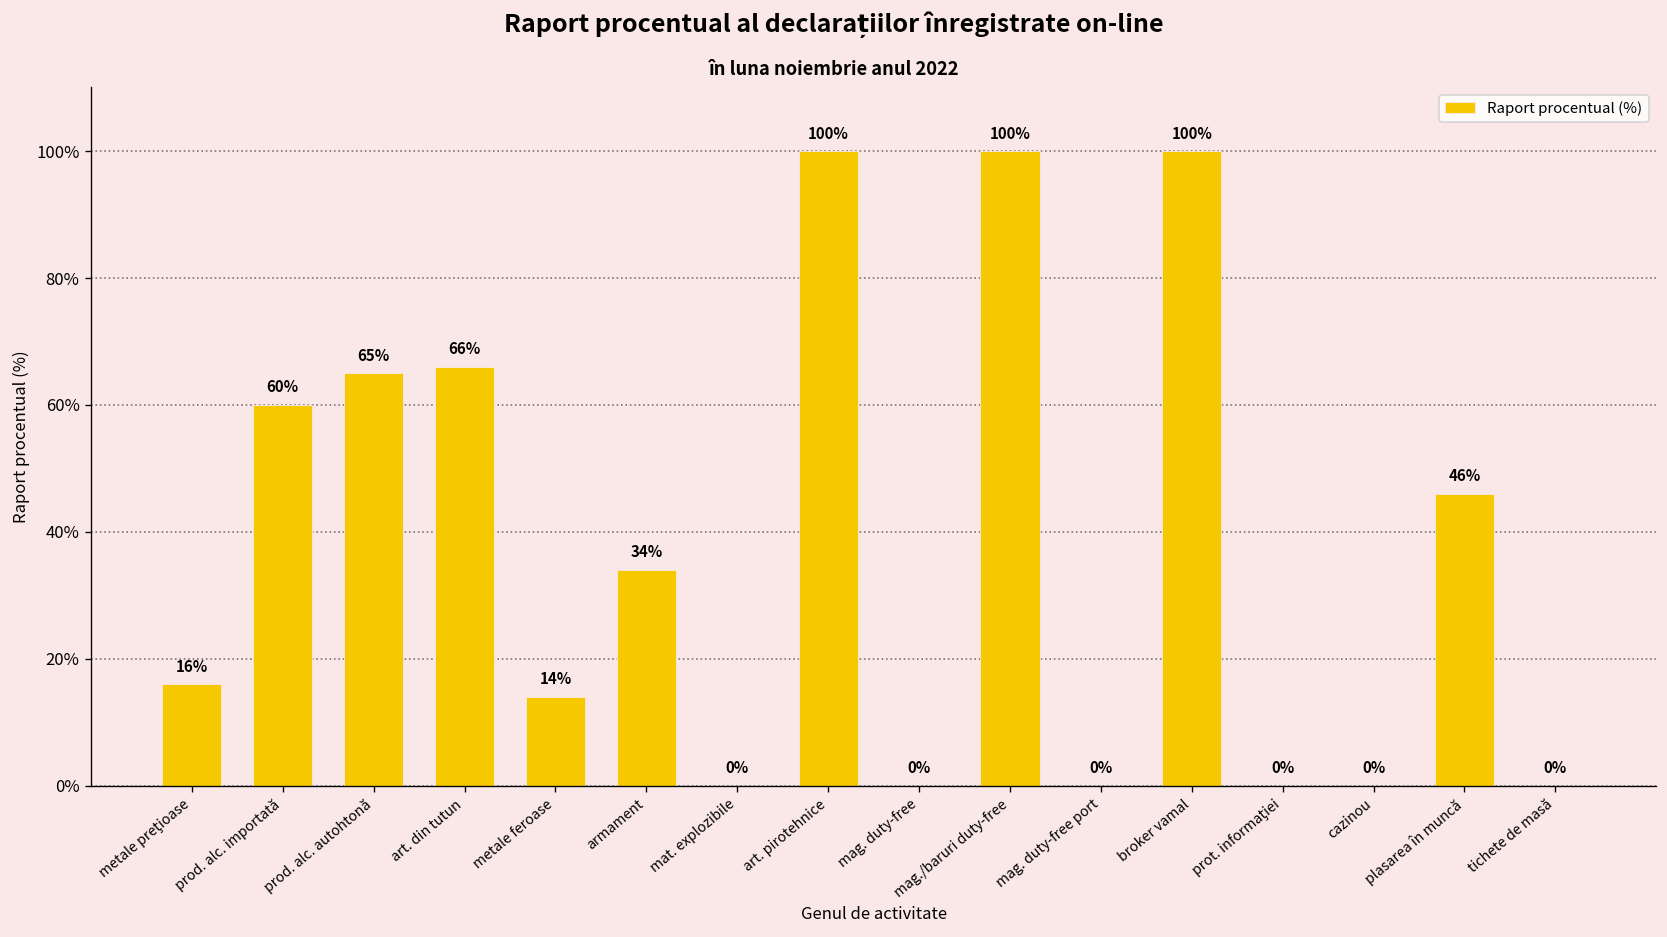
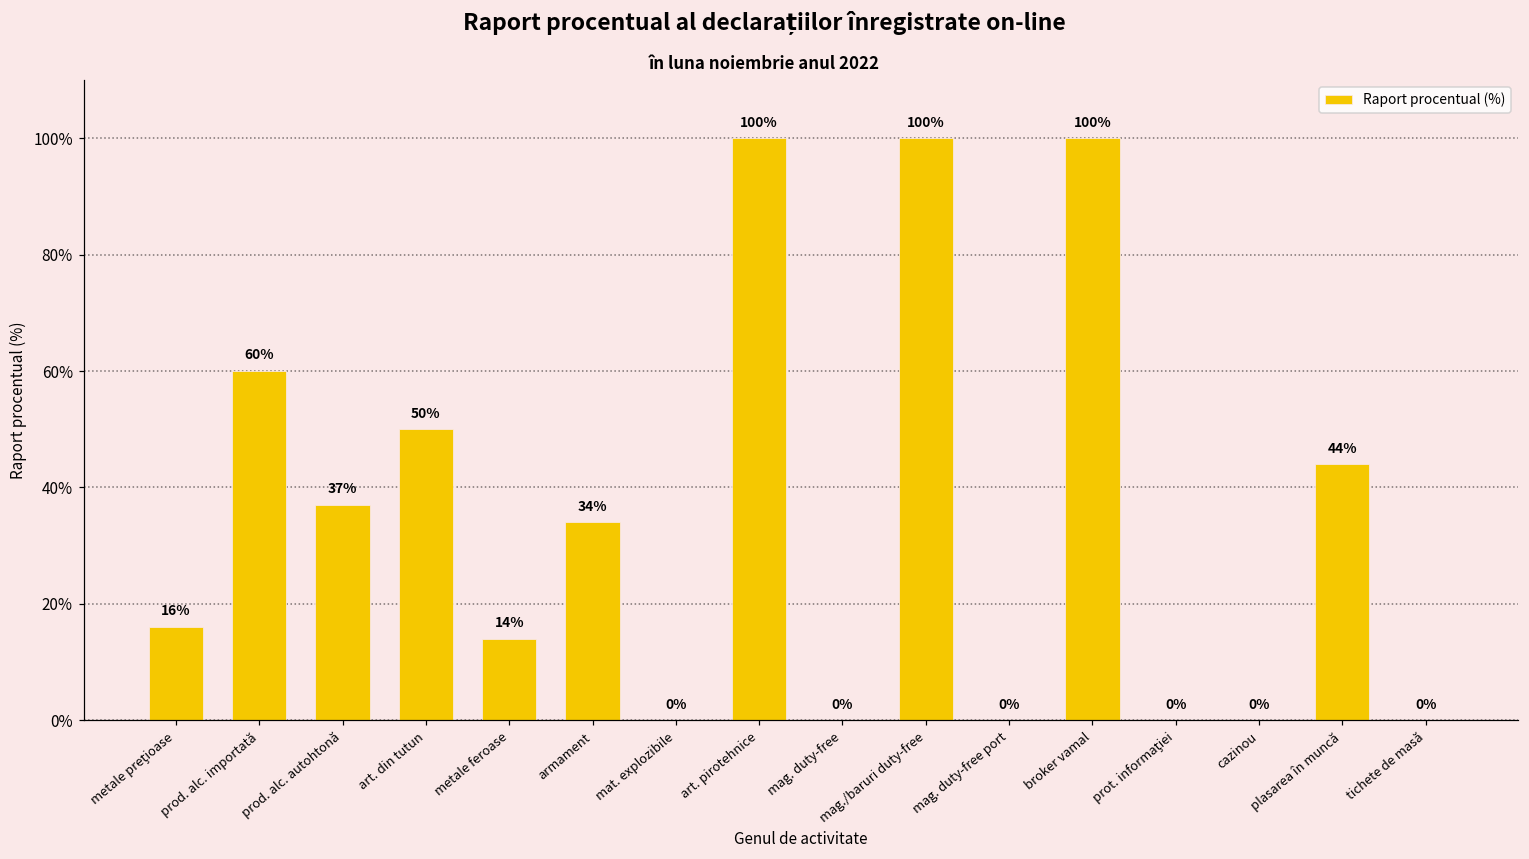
prod. alc. autohtonă: 65% -> 37%
art. din tutun: 66% -> 50%
plasarea în muncă: 46% -> 44%
